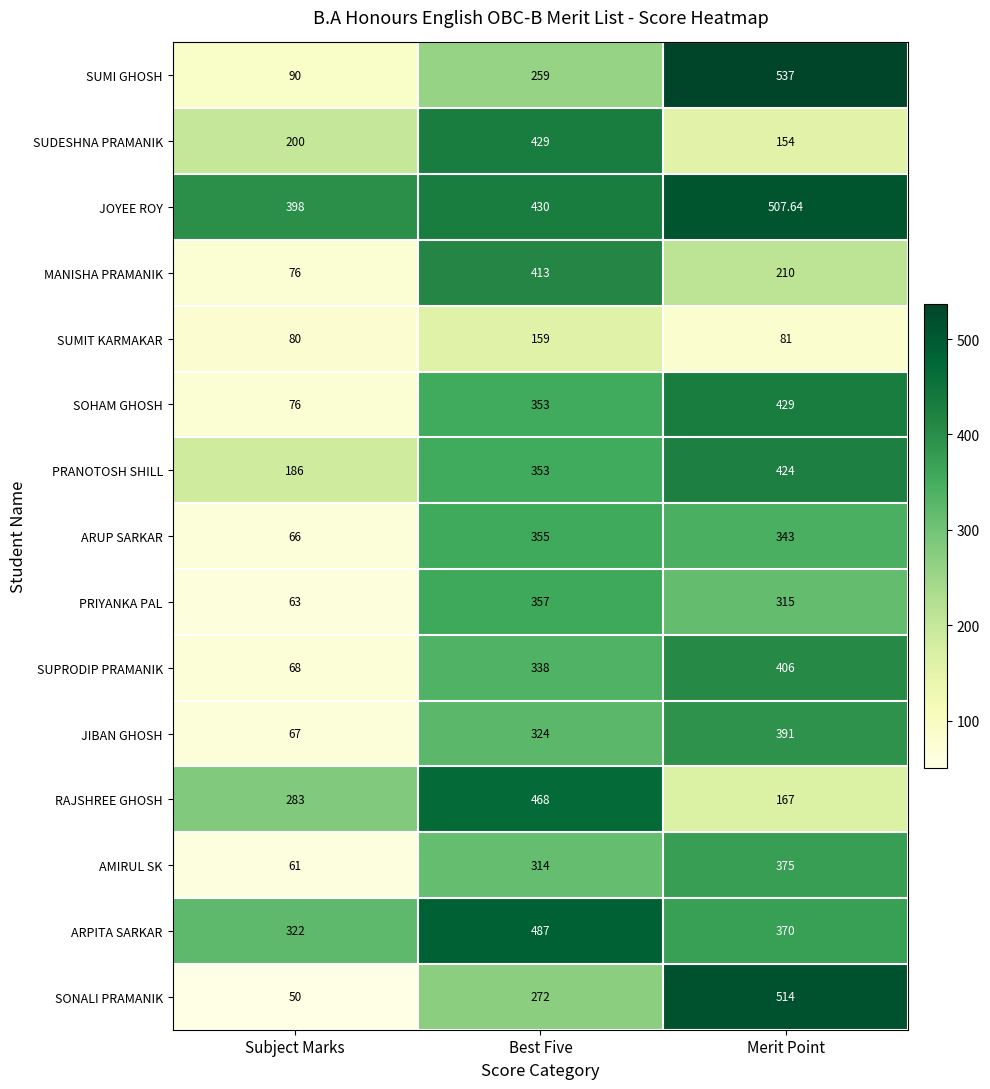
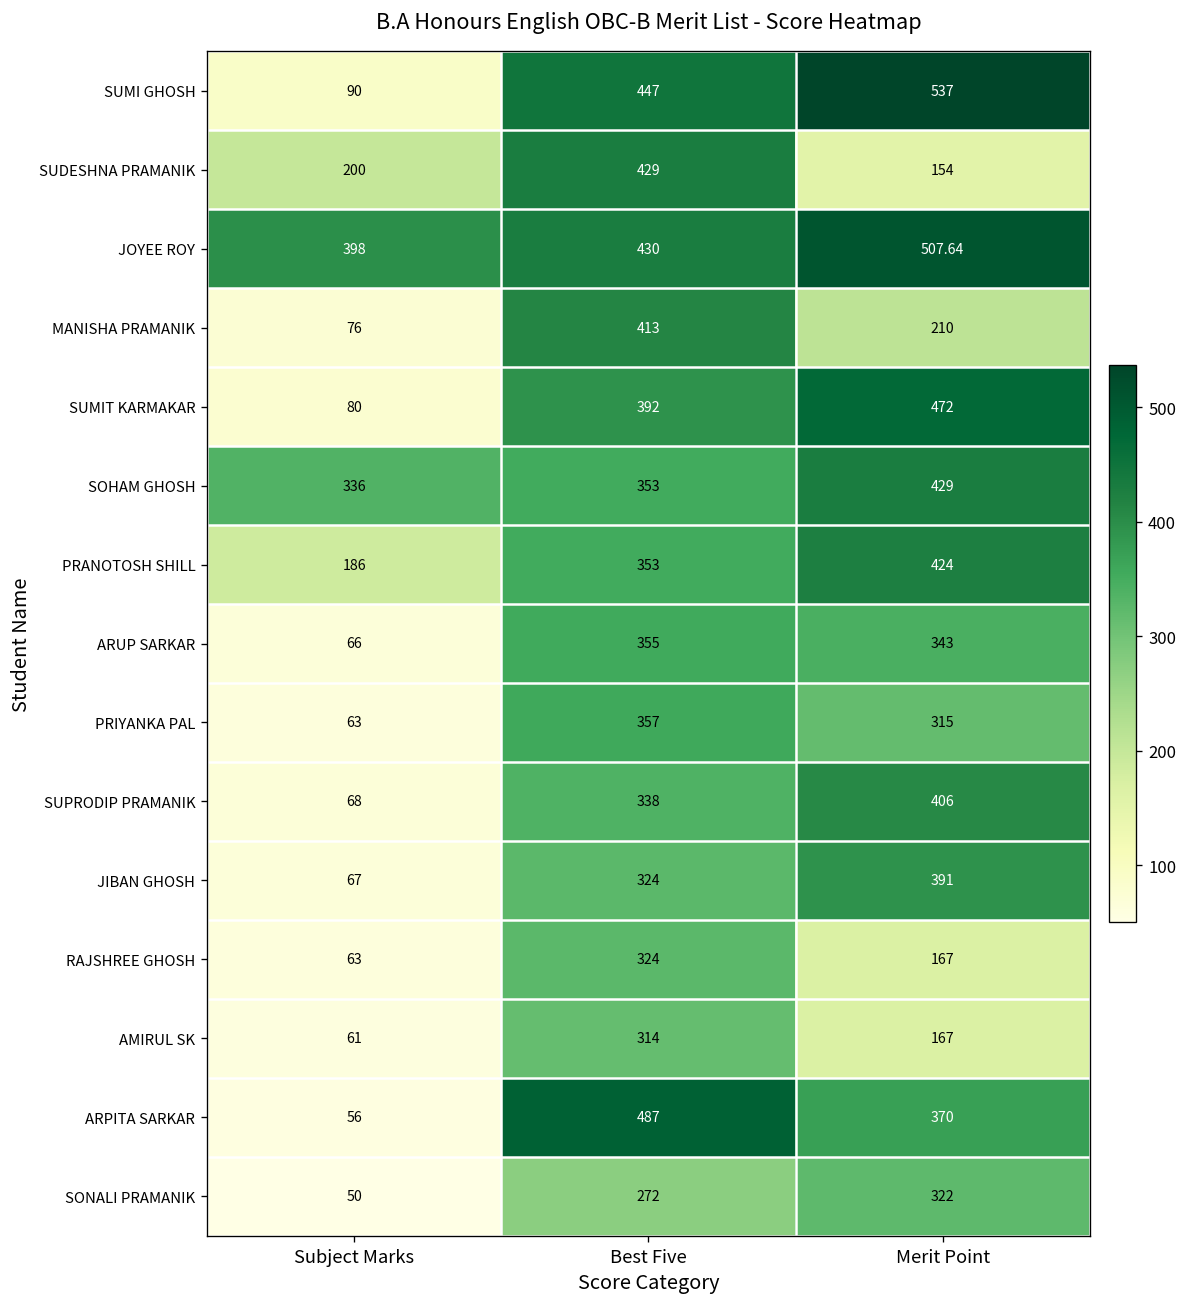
SUMI GHOSH, Best Five: 259 -> 447
SUMIT KARMAKAR, Best Five: 159 -> 392
SUMIT KARMAKAR, Merit Point: 81 -> 472
SOHAM GHOSH, Subject Marks: 76 -> 336
RAJSHREE GHOSH, Subject Marks: 283 -> 63
RAJSHREE GHOSH, Best Five: 468 -> 324
AMIRUL SK, Merit Point: 375 -> 167
ARPITA SARKAR, Subject Marks: 322 -> 56
SONALI PRAMANIK, Merit Point: 514 -> 322
